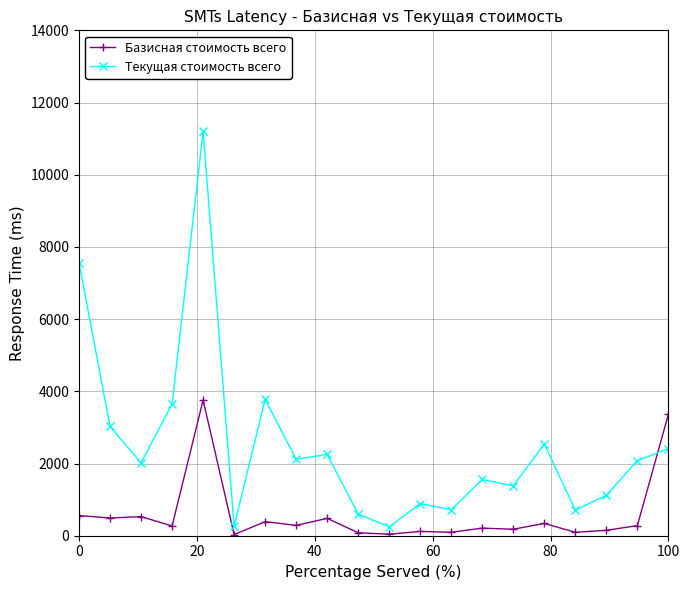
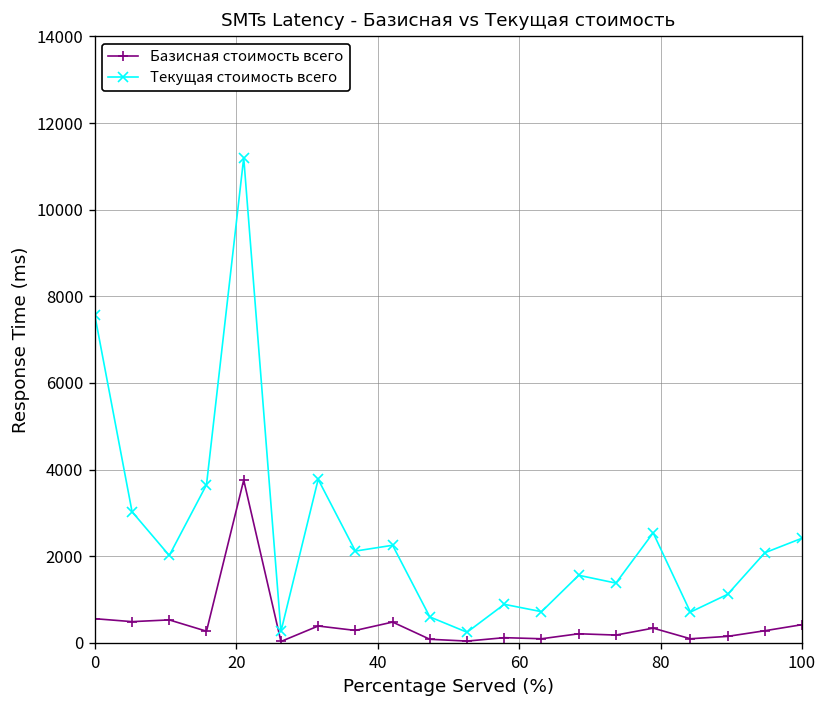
Базисная стоимость всего, 100: 3400 -> 400
